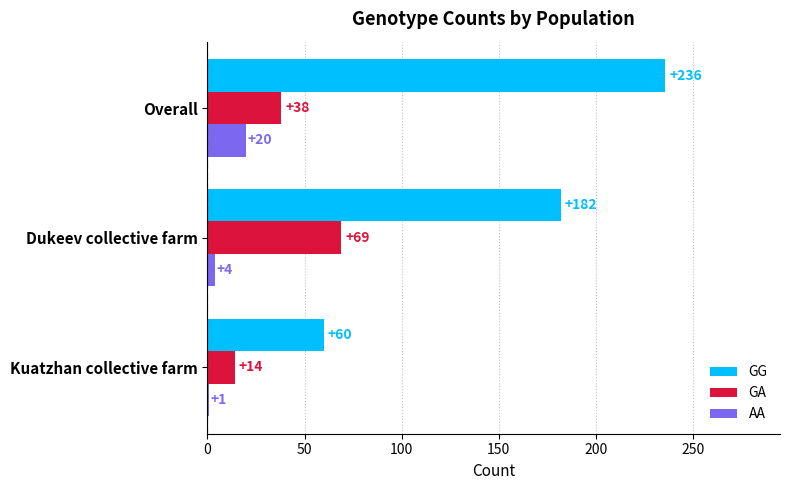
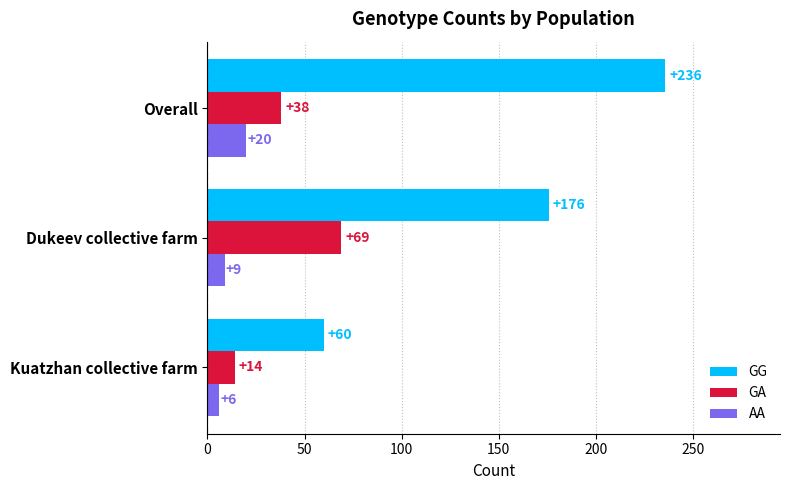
GG, Dukeev collective farm: +182 -> +176
AA, Dukeev collective farm: +4 -> +9
AA, Kuatzhan collective farm: +1 -> +6
